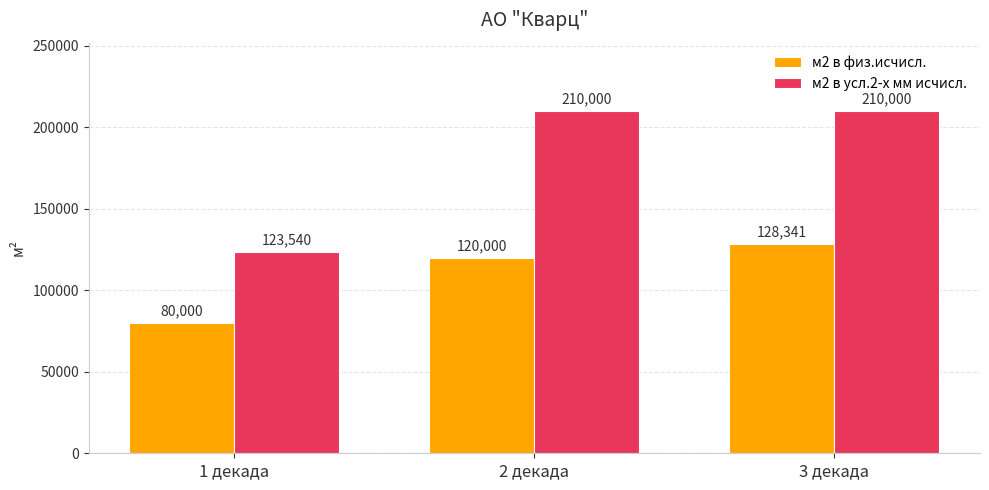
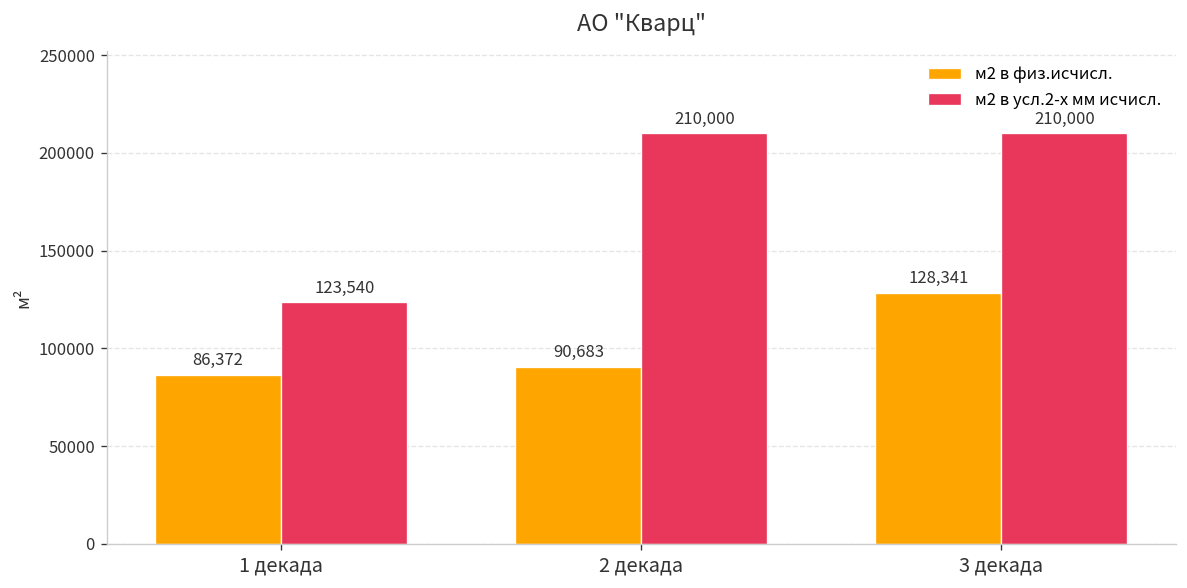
м2 в физ.исчисл., 1 декада: 80,000 -> 86,372
м2 в физ.исчисл., 2 декада: 120,000 -> 90,683
